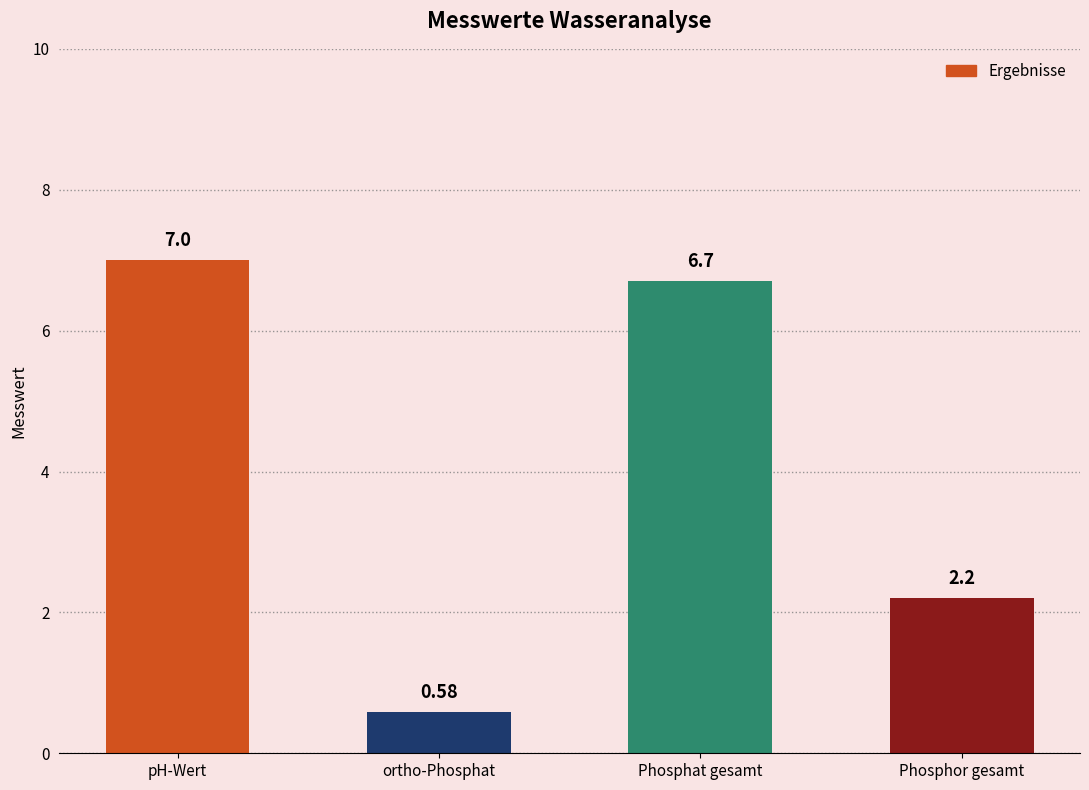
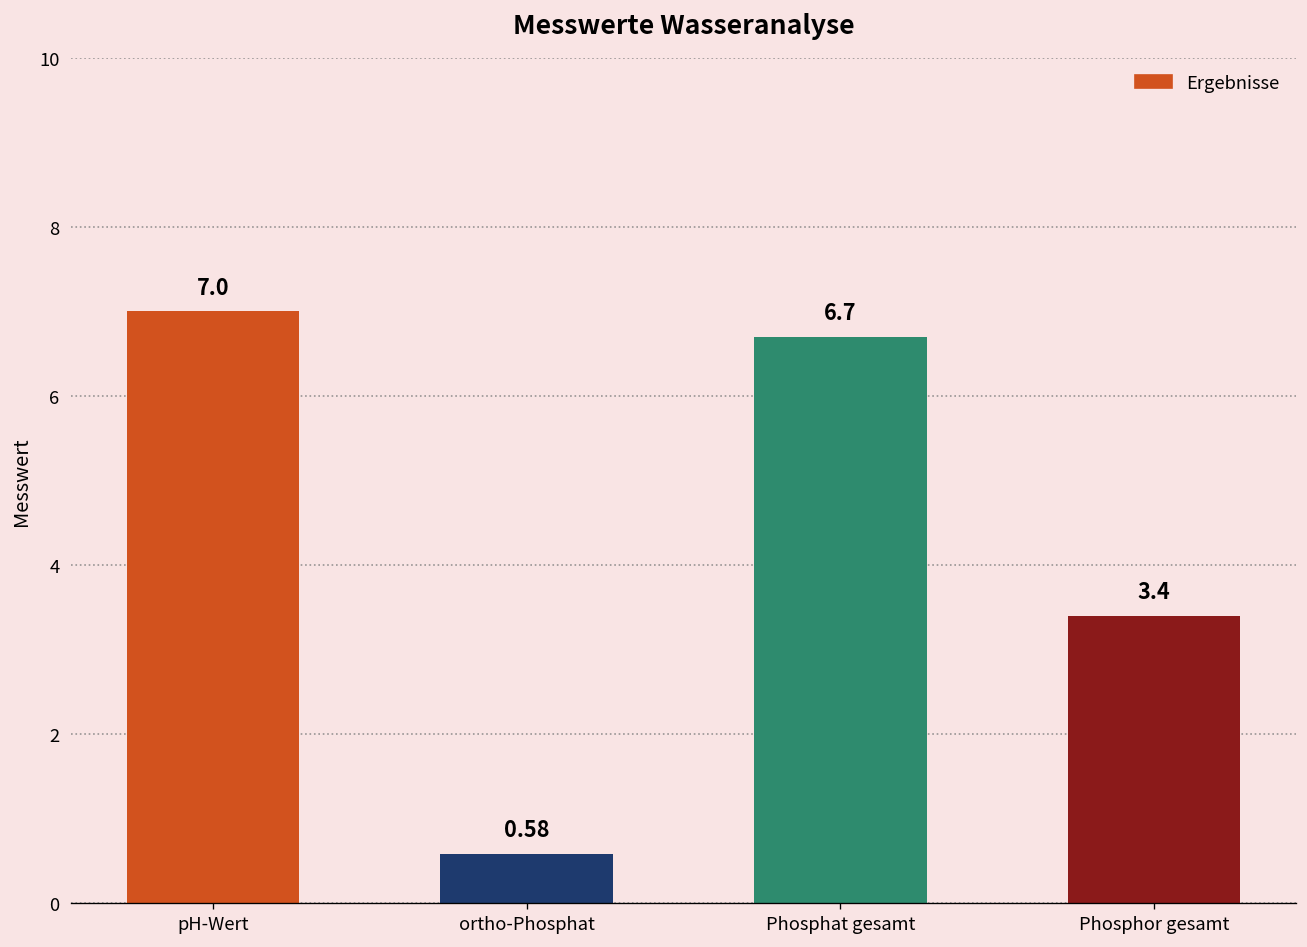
Phosphor gesamt: 2.2 -> 3.4
